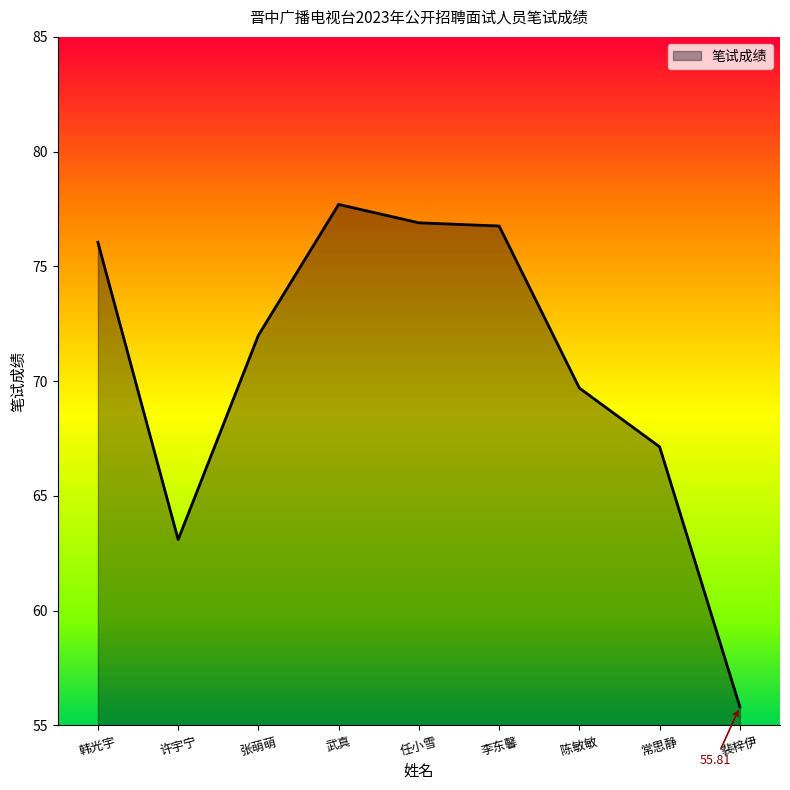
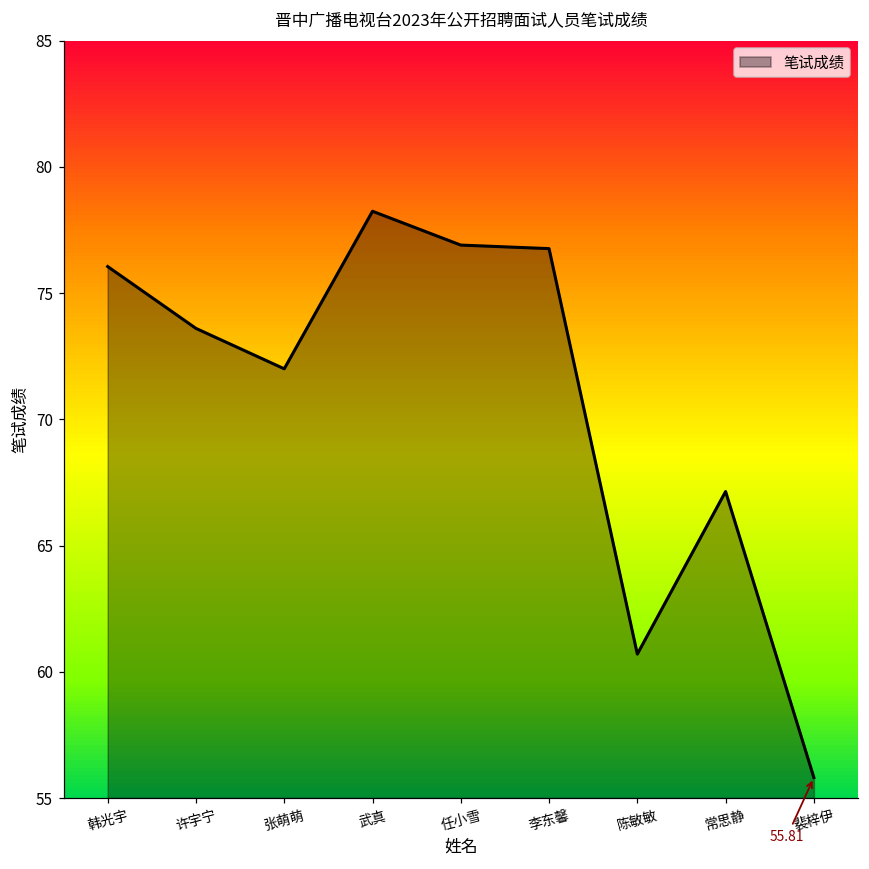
笔试成绩, 许宇宁: 63.1 -> 73.6
笔试成绩, 武真: 77.7 -> 78.2
笔试成绩, 陈敏敏: 69.7 -> 60.7
